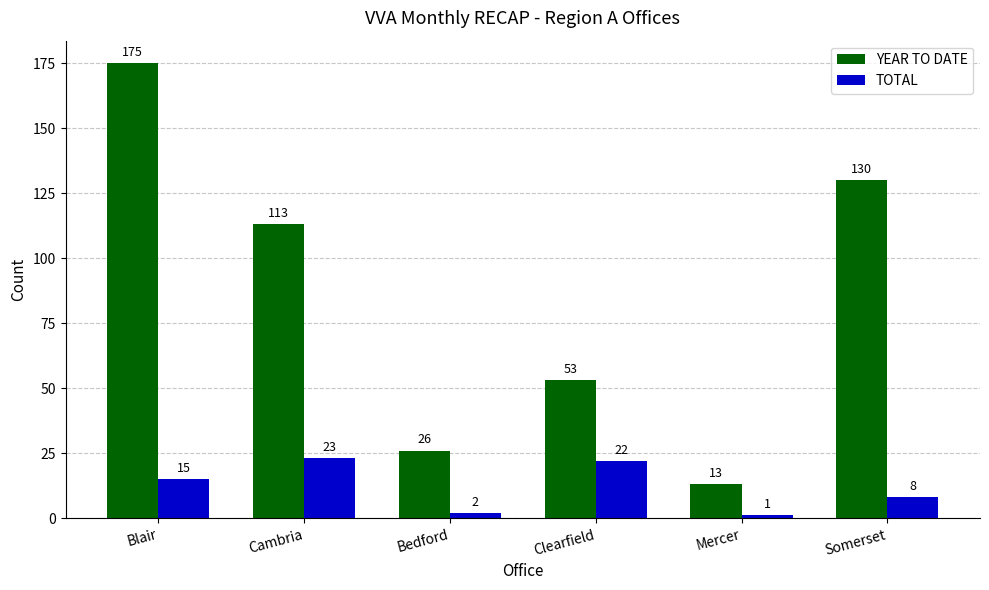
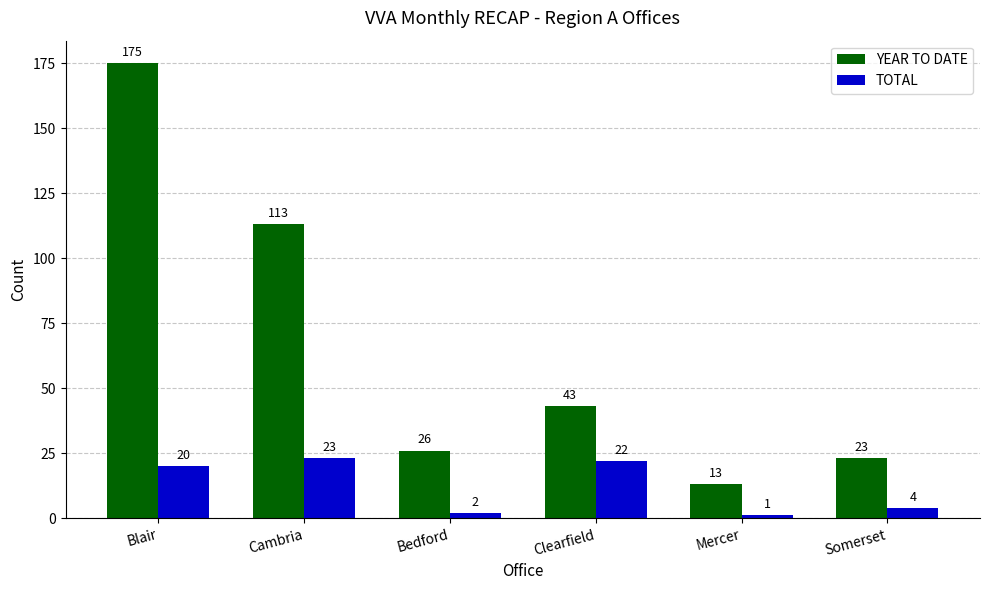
TOTAL, Blair: 15 -> 20
YEAR TO DATE, Clearfield: 53 -> 43
YEAR TO DATE, Somerset: 130 -> 23
TOTAL, Somerset: 8 -> 4
